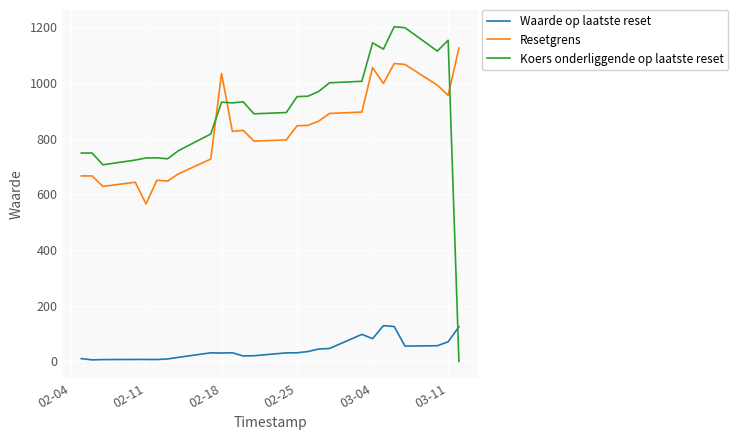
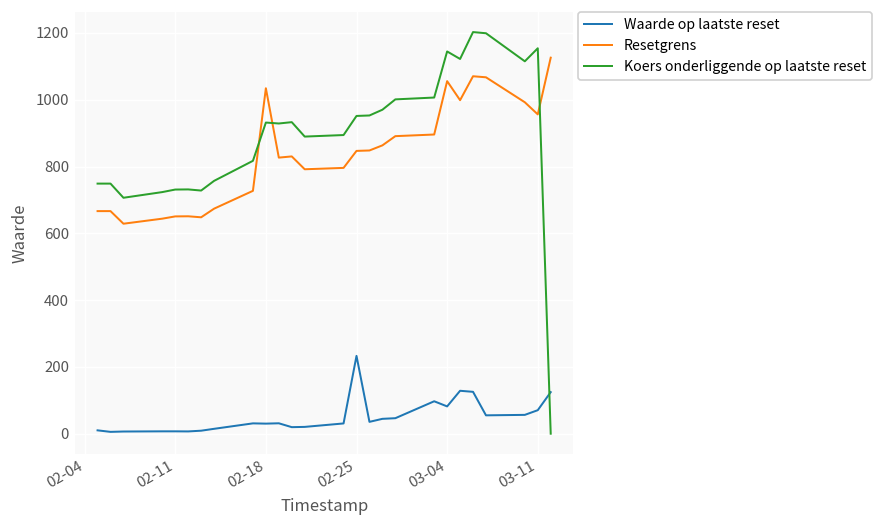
Resetgrens, 02-11: 570 -> 650
Waarde op laatste reset, 02-25: 30 -> 230
